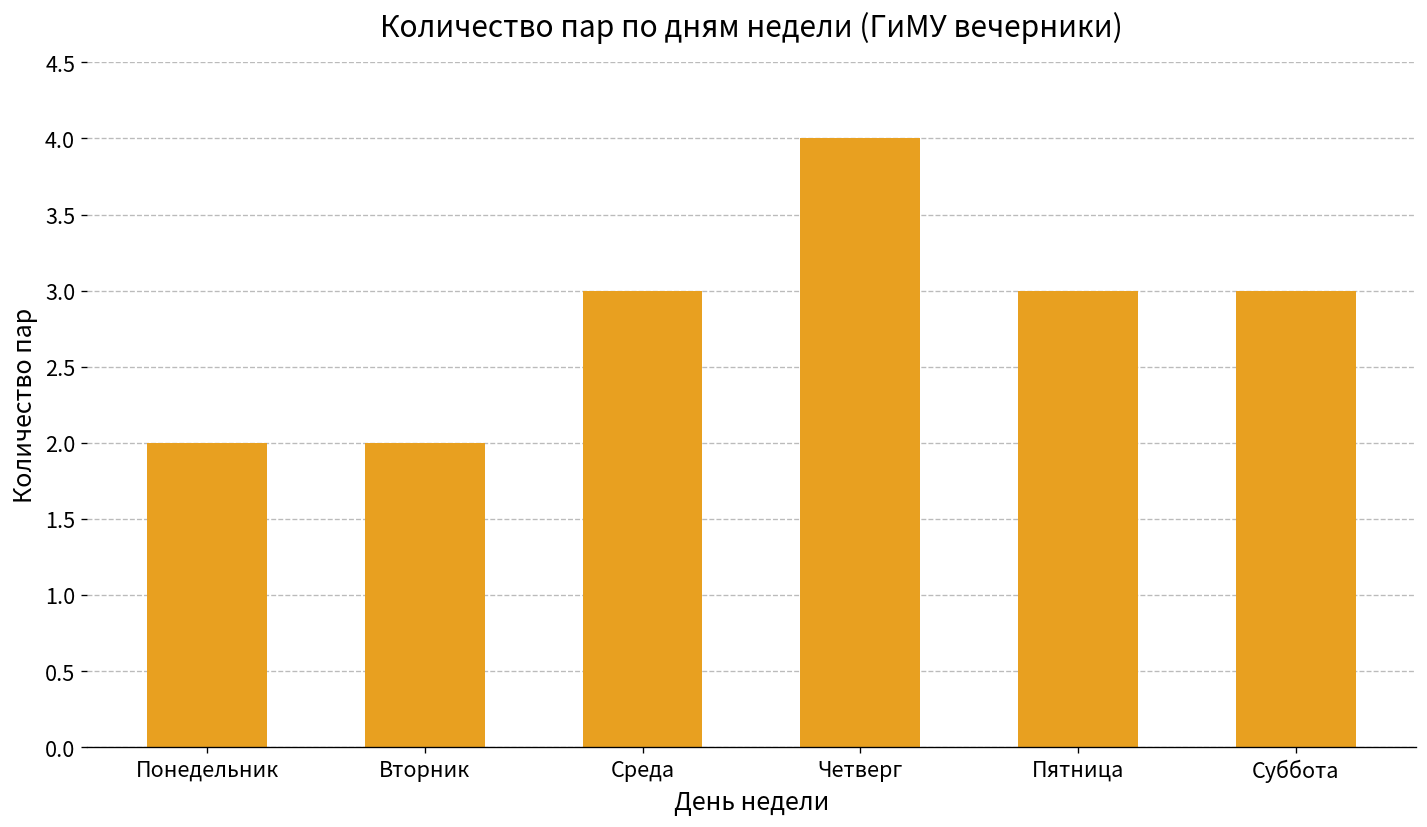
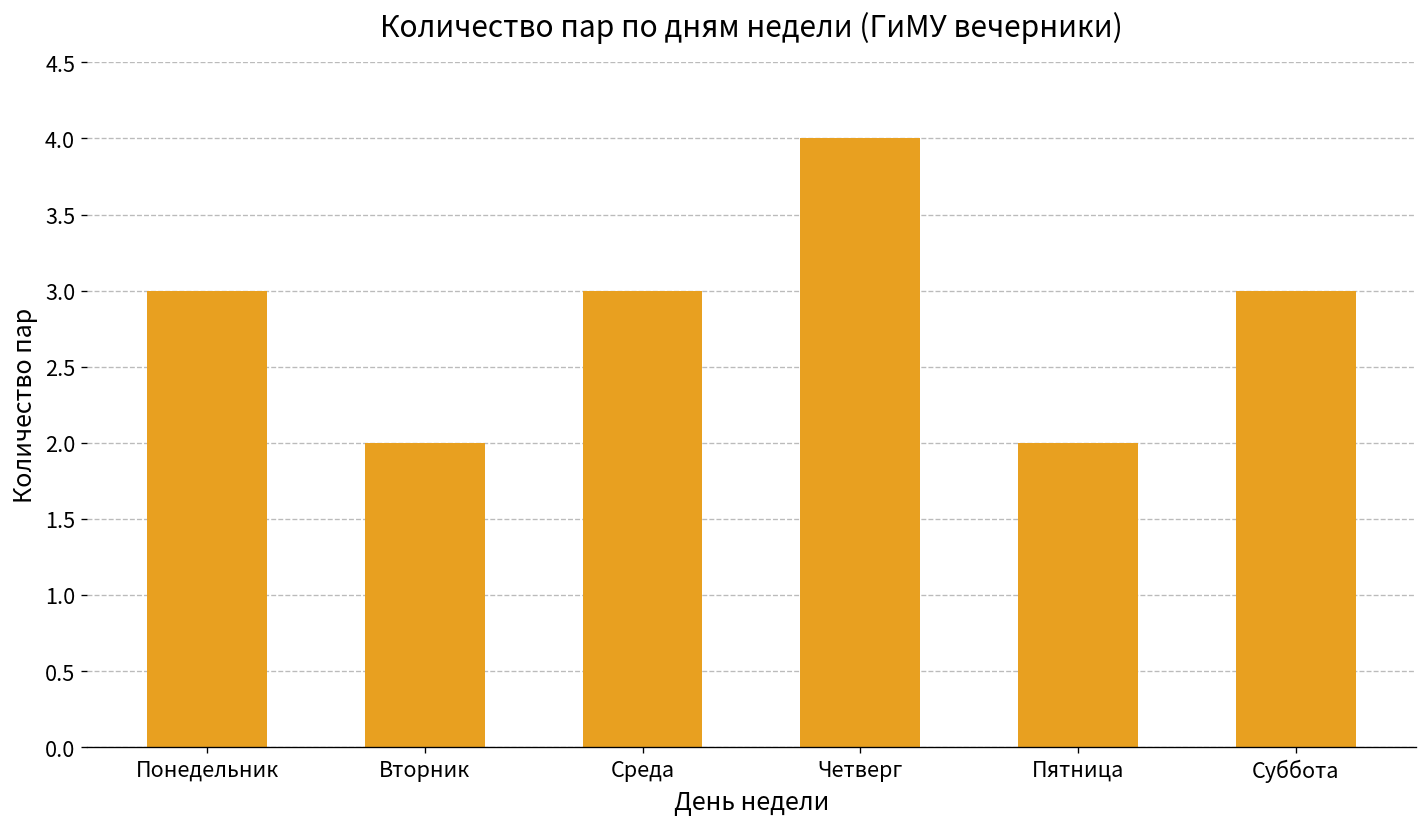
Понедельник: 2 -> 3
Пятница: 3 -> 2
